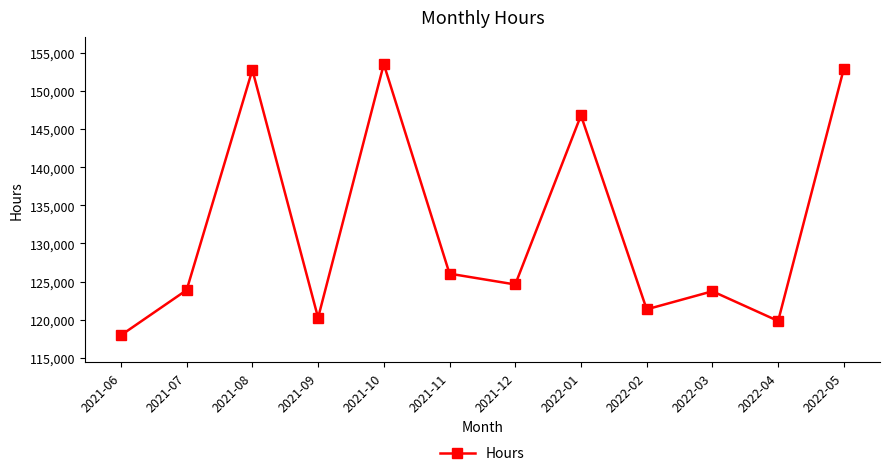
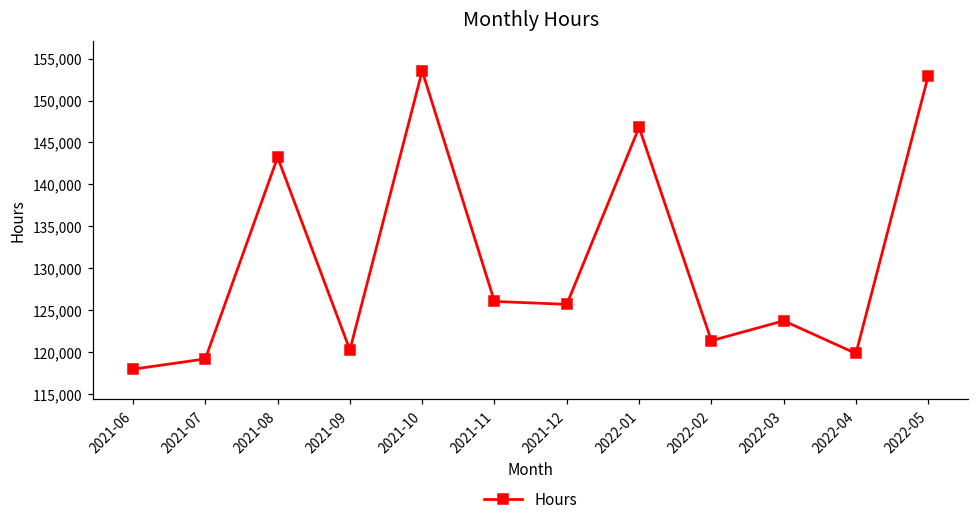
2021-07: 124,000 -> 119,000
2021-08: 153,000 -> 143,000
2021-12: 125,000 -> 126,000
